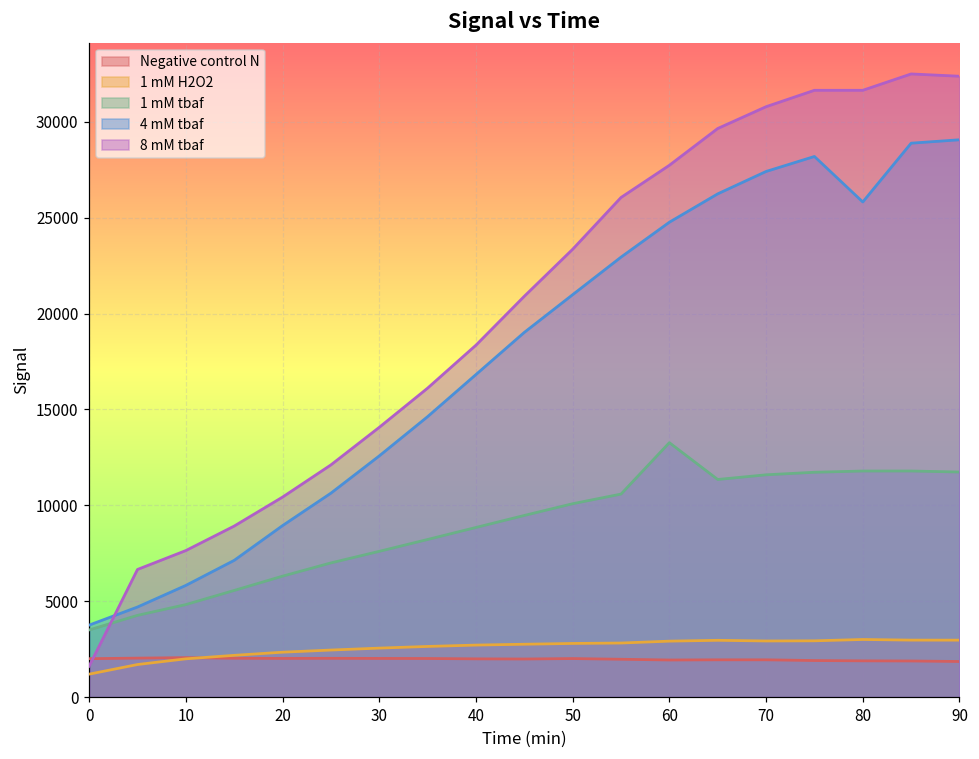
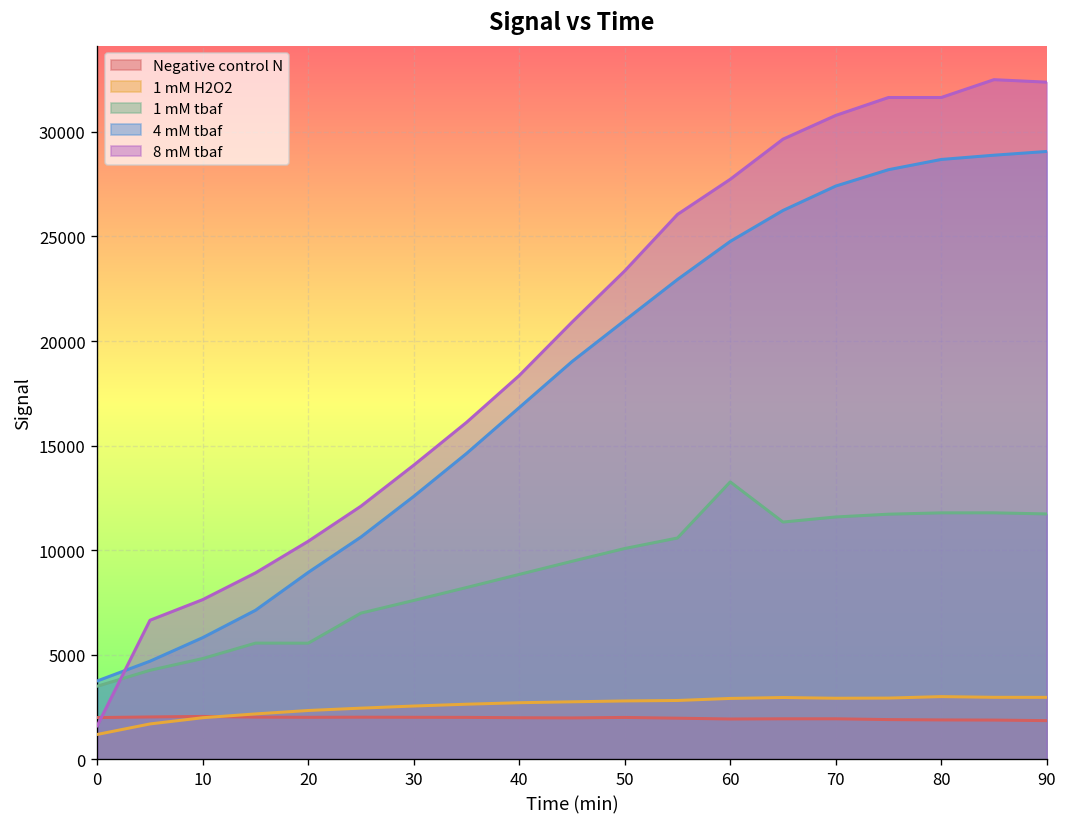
1 mM tbaf, 20: 6300 -> 5600
4 mM tbaf, 80: 25800 -> 28700
